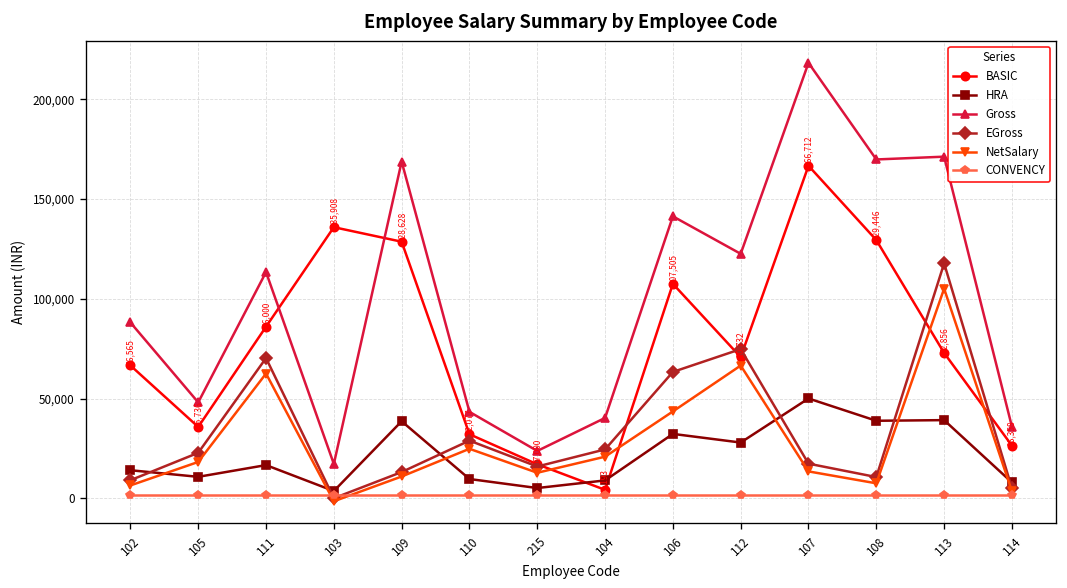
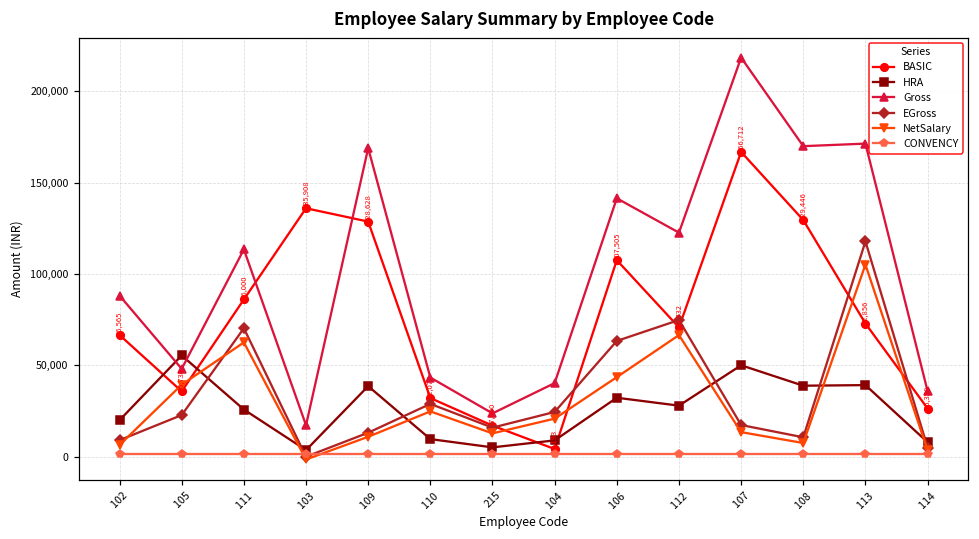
HRA, 102: 14,000 -> 20,000
HRA, 105: 11,000 -> 55,000
NetSalary, 105: 18,000 -> 39,000
HRA, 111: 17,000 -> 26,000
